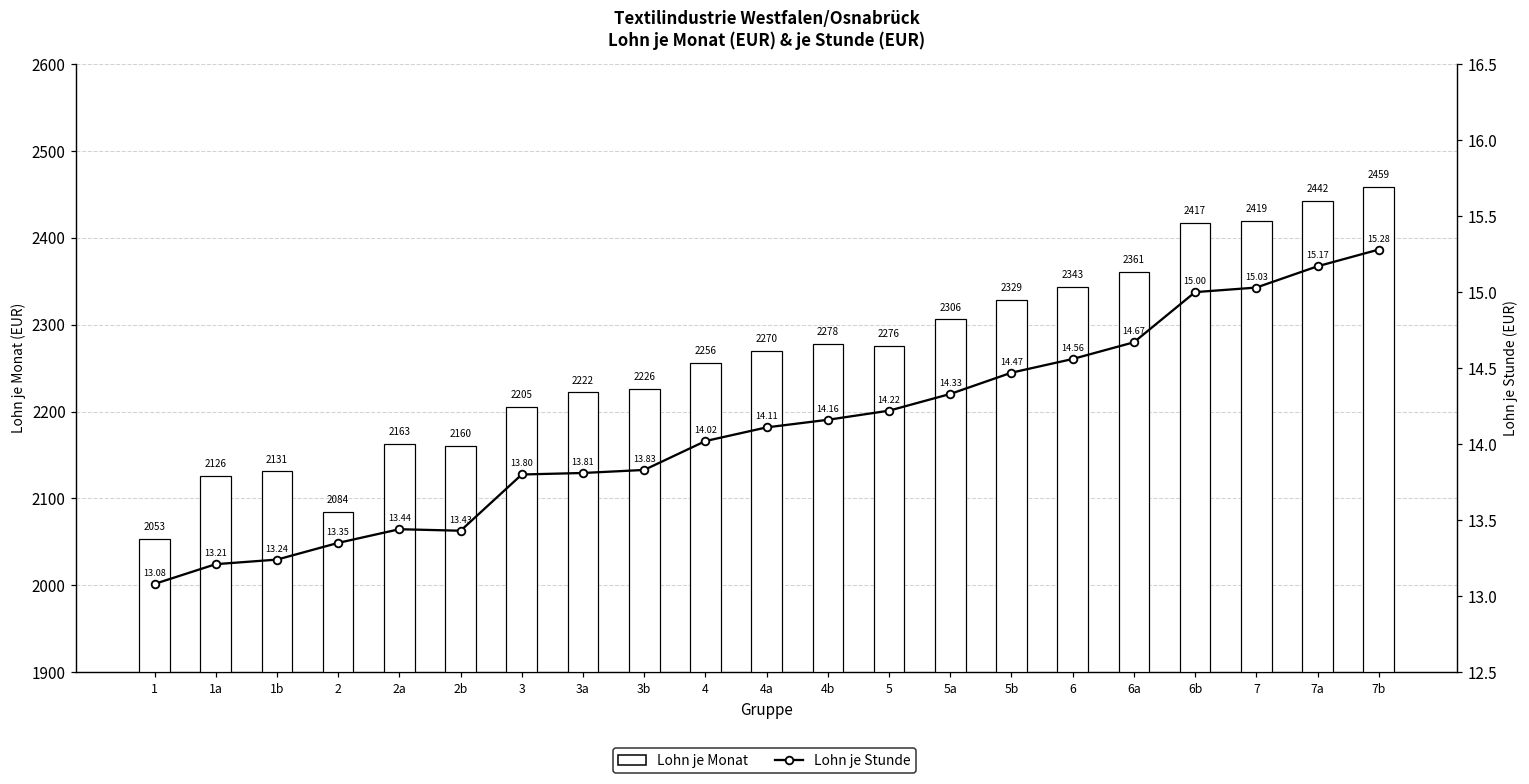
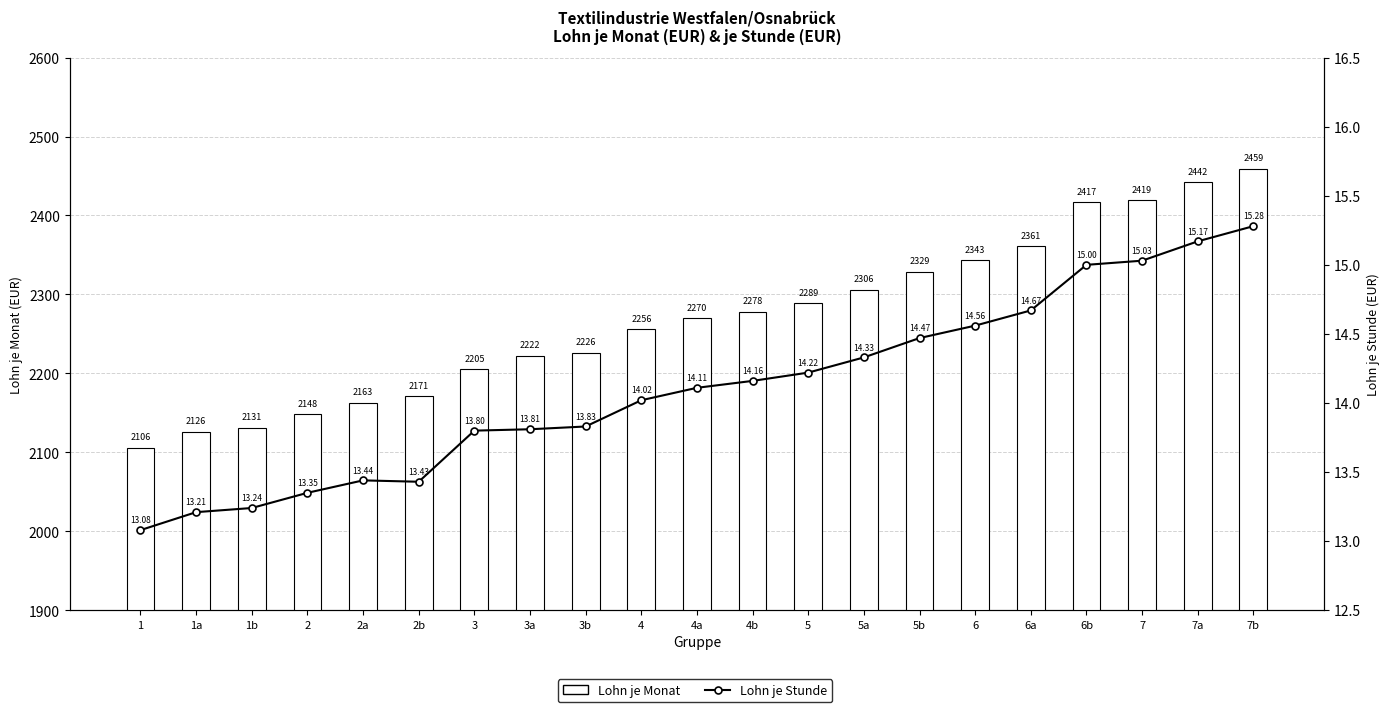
Lohn je Monat, 1: 2053 -> 2106
Lohn je Monat, 2: 2084 -> 2148
Lohn je Monat, 2b: 2160 -> 2171
Lohn je Monat, 5: 2276 -> 2289
